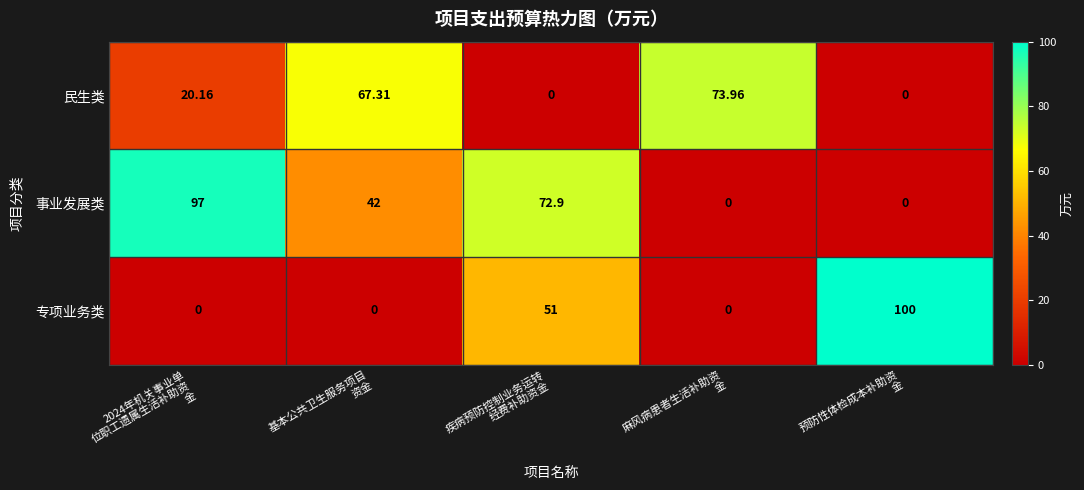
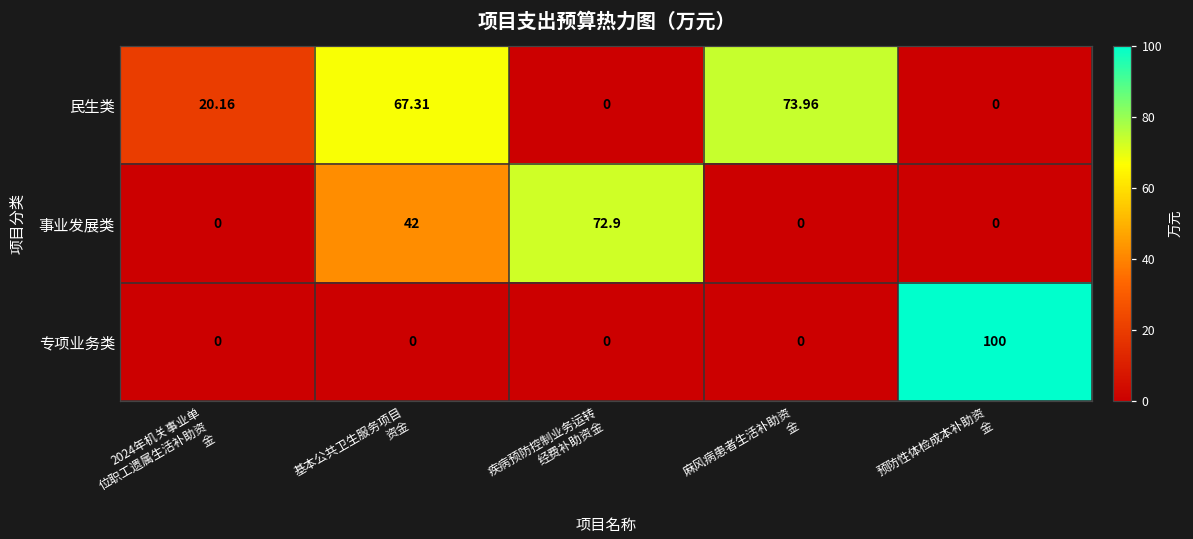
事业发展类, 2024年机关事业单 位职工遗属生活补助资 金: 97 -> 0
专项业务类, 疾病预防控制业务运转 经费补助资金: 51 -> 0
